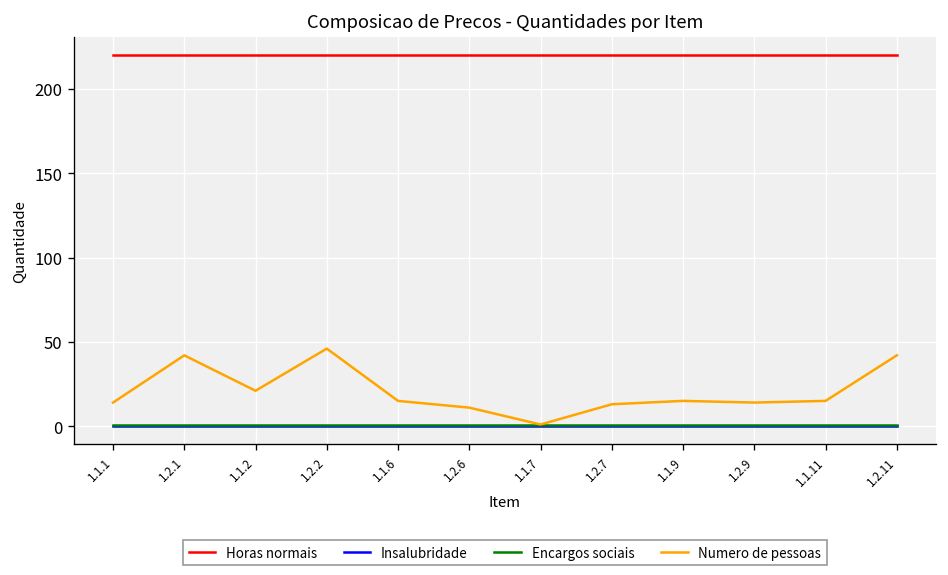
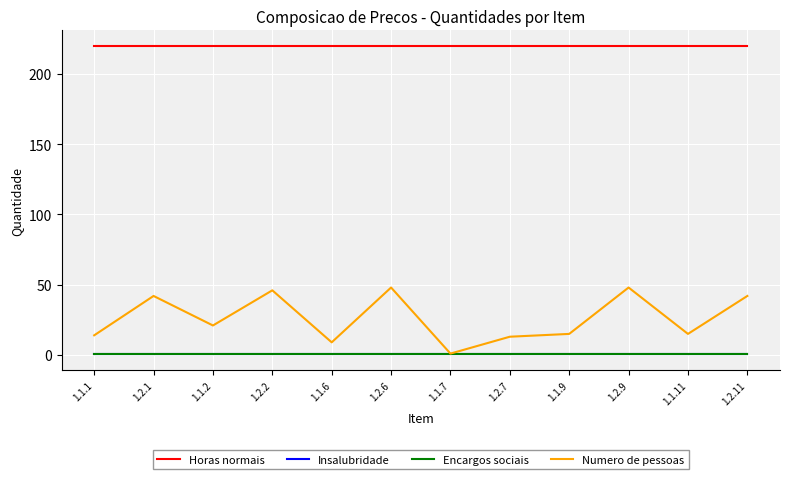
Numero de pessoas, 1.1.6: 15 -> 9
Numero de pessoas, 1.2.6: 11 -> 48
Numero de pessoas, 1.2.9: 14 -> 48
